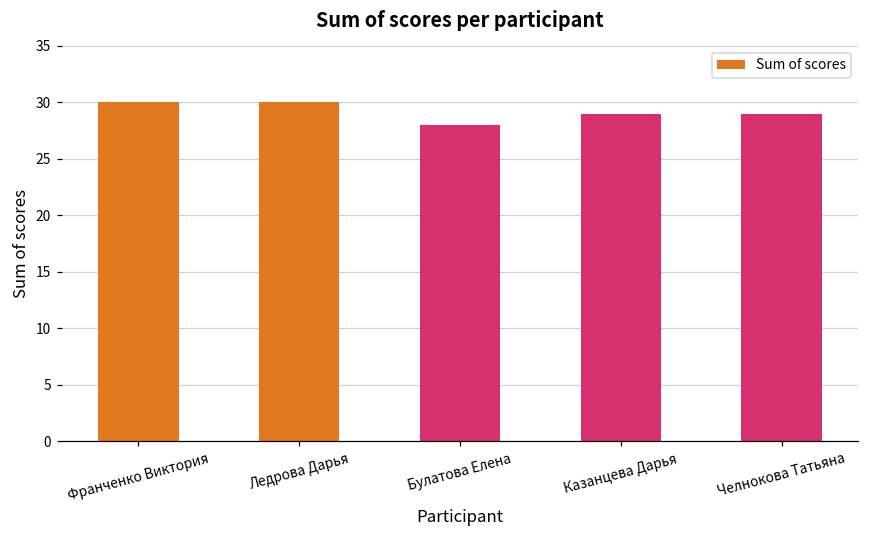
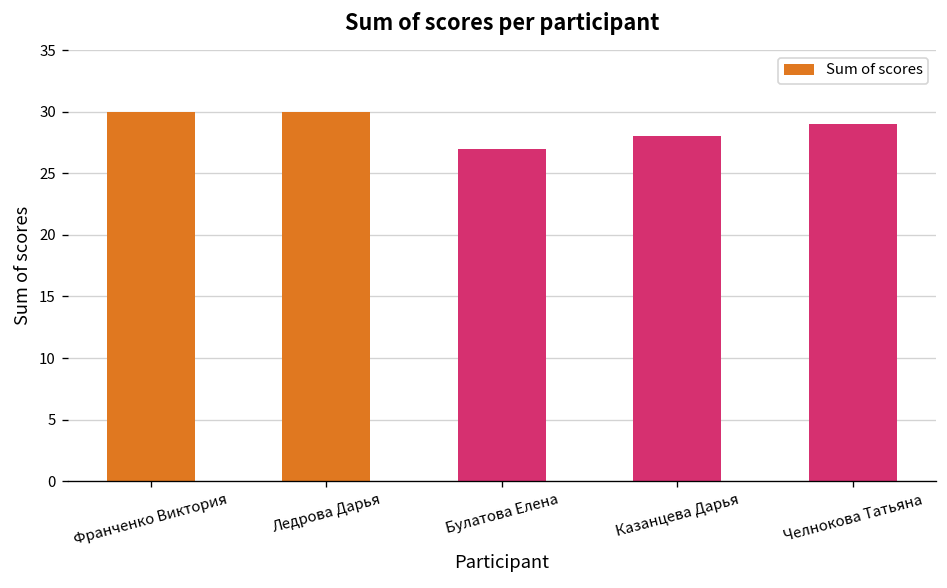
Булатова Елена: 28 -> 27
Казанцева Дарья: 29 -> 28
